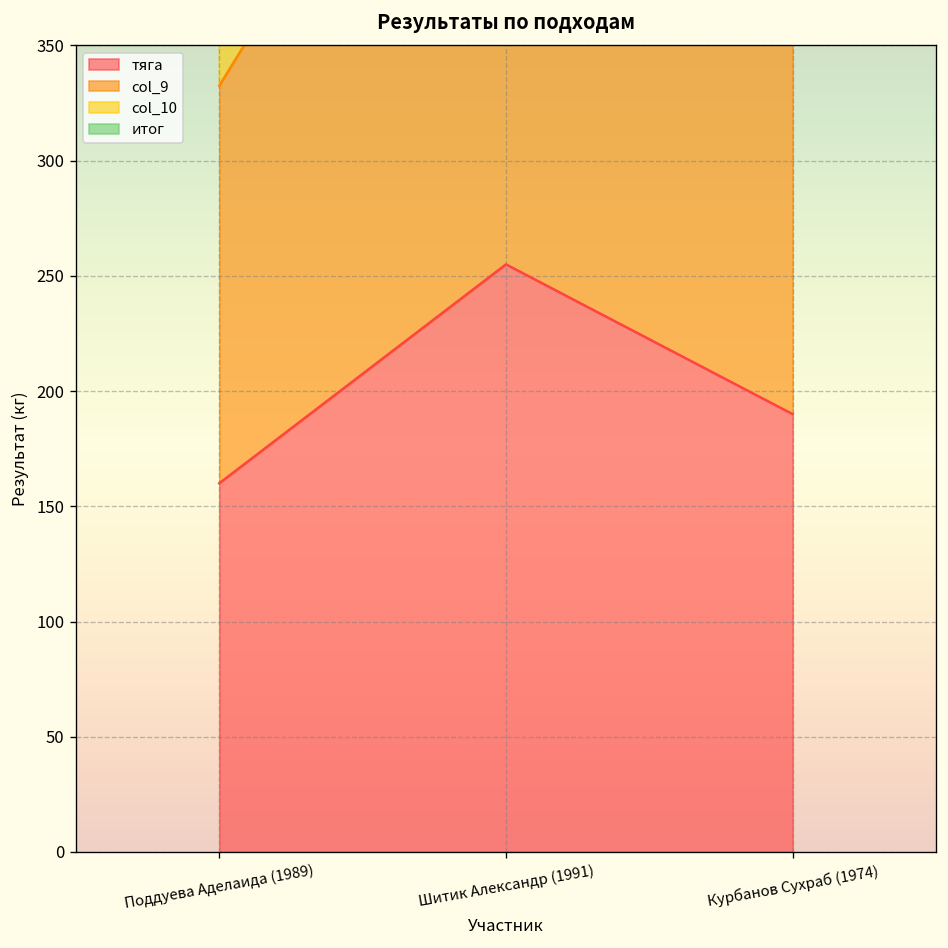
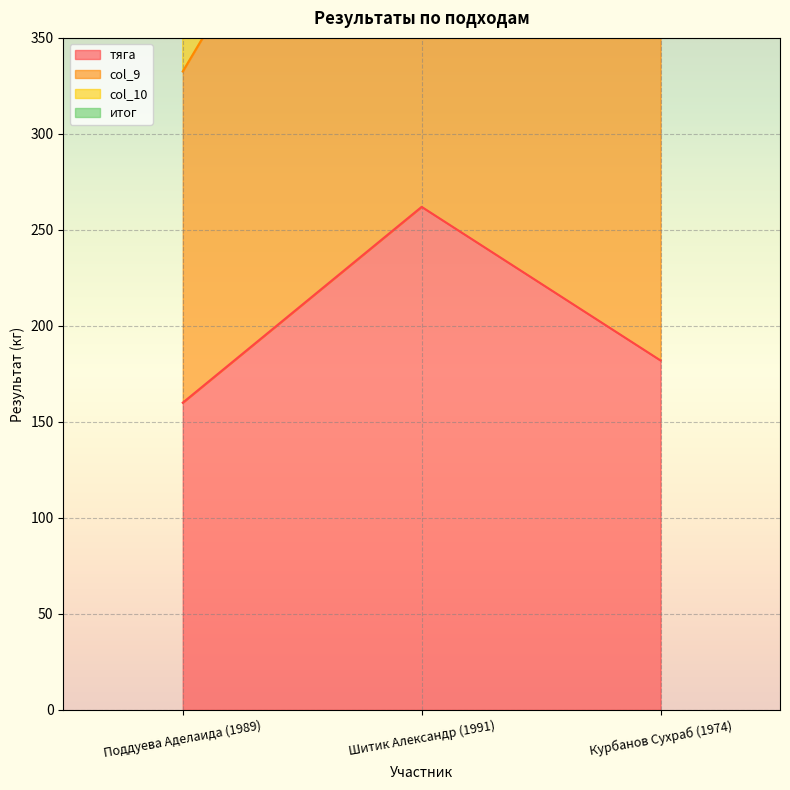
тяга, Шитик Александр (1991): 255 -> 262
тяга, Курбанов Сухраб (1974): 190 -> 182
